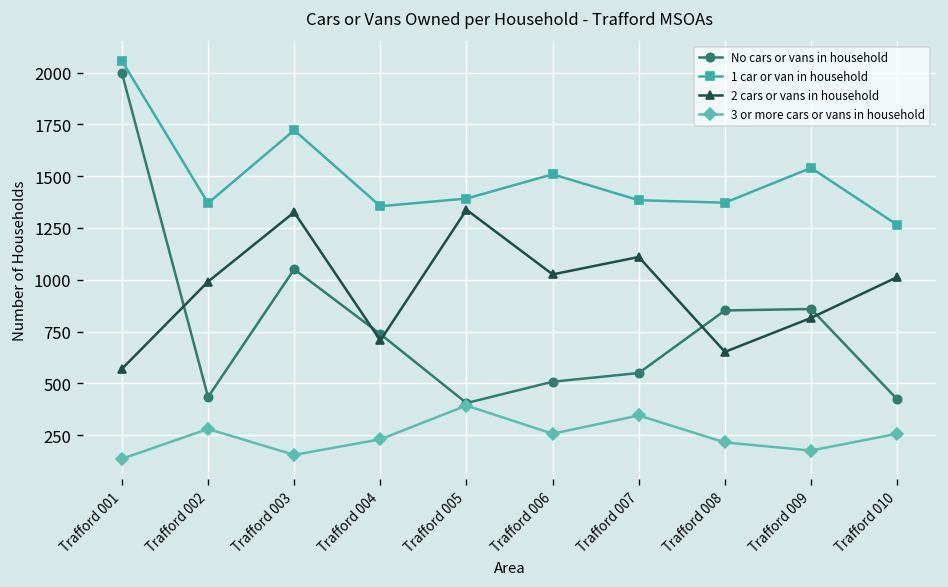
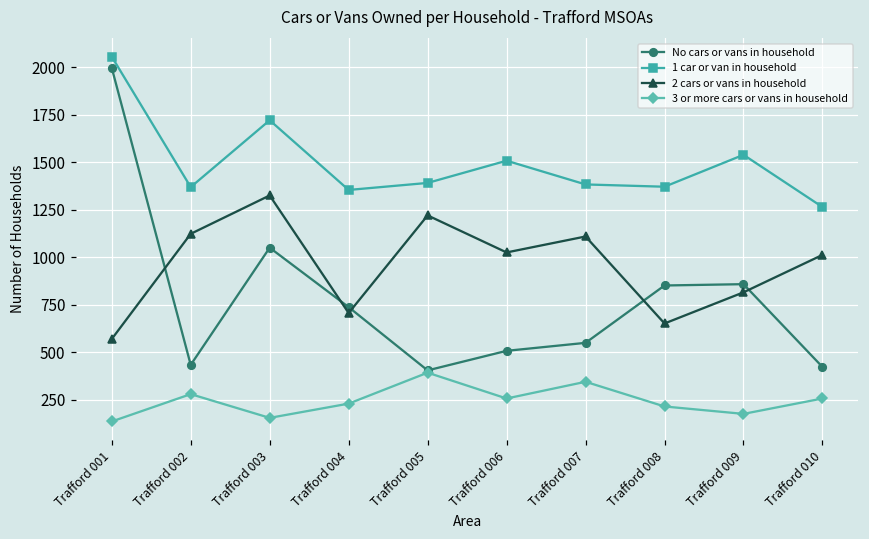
2 cars or vans in household, Trafford 002: 990 -> 1120
2 cars or vans in household, Trafford 005: 1340 -> 1220
